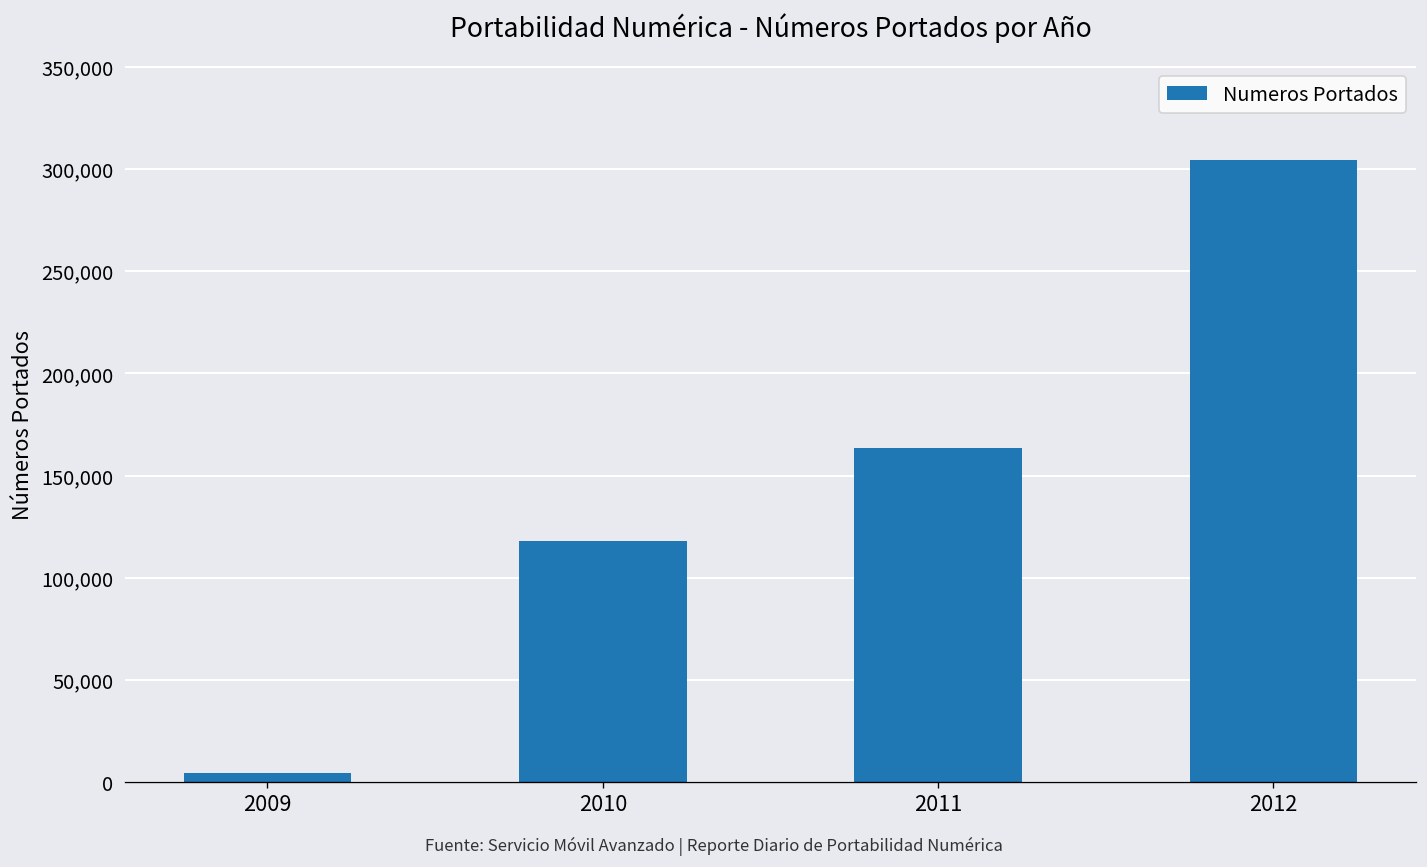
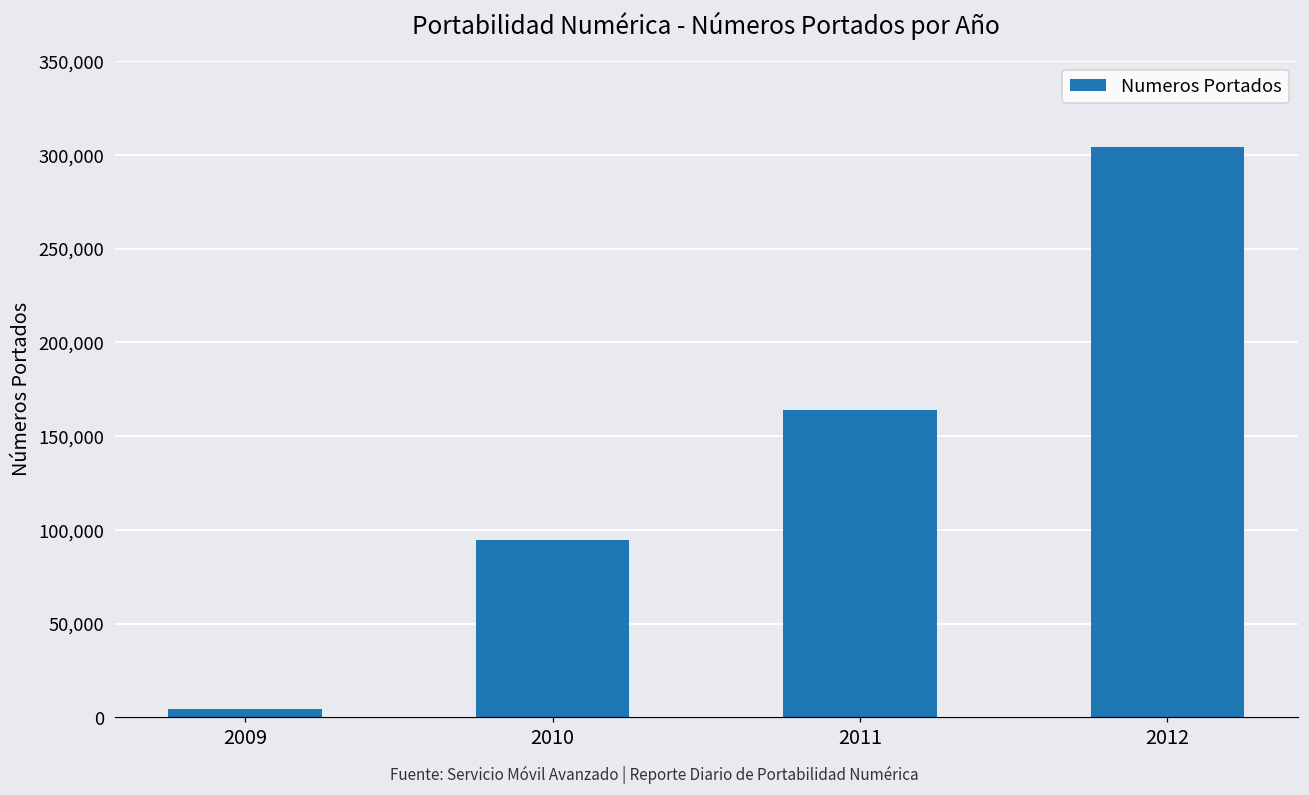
2010: 118,000 -> 95,000
